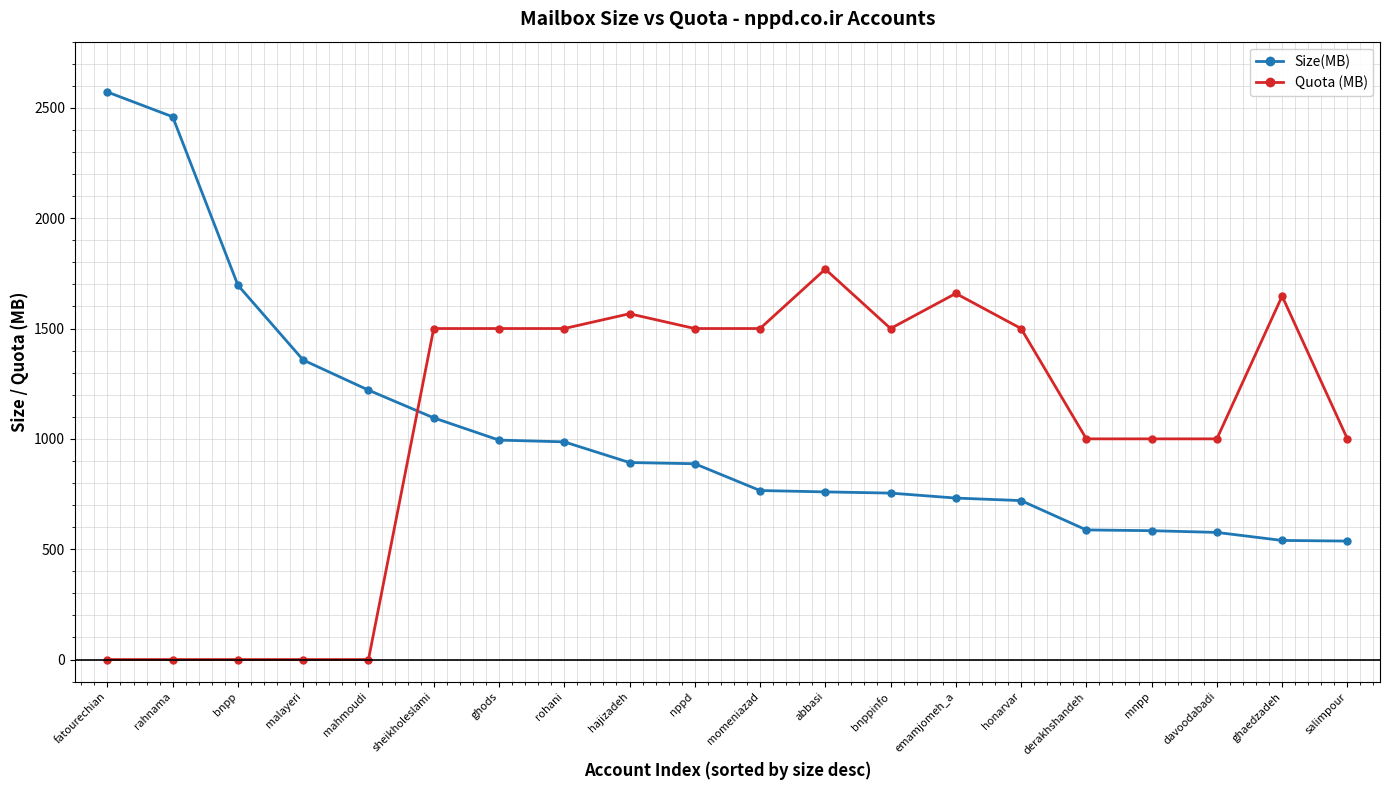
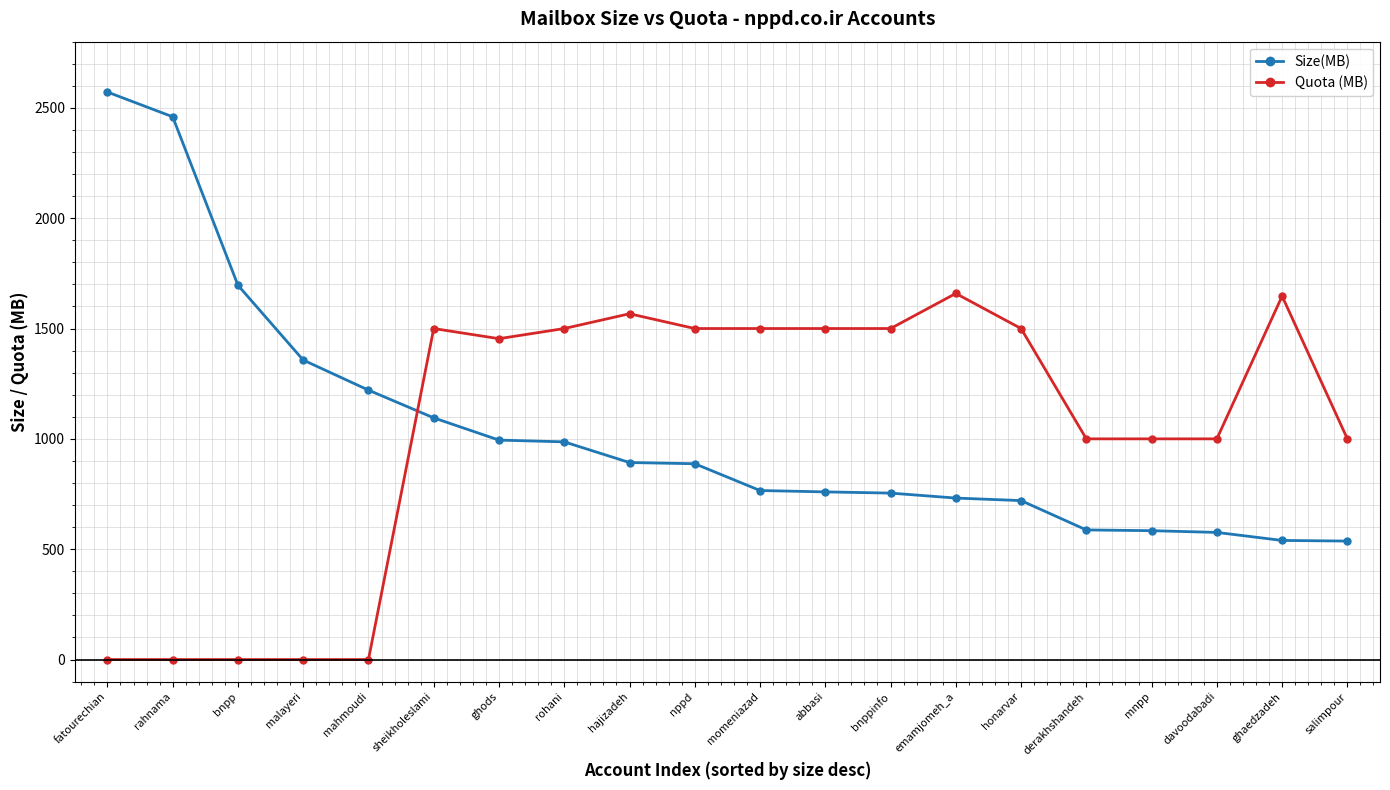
Quota (MB), ghods: 1500 -> 1450
Quota (MB), abbasi: 1770 -> 1500
